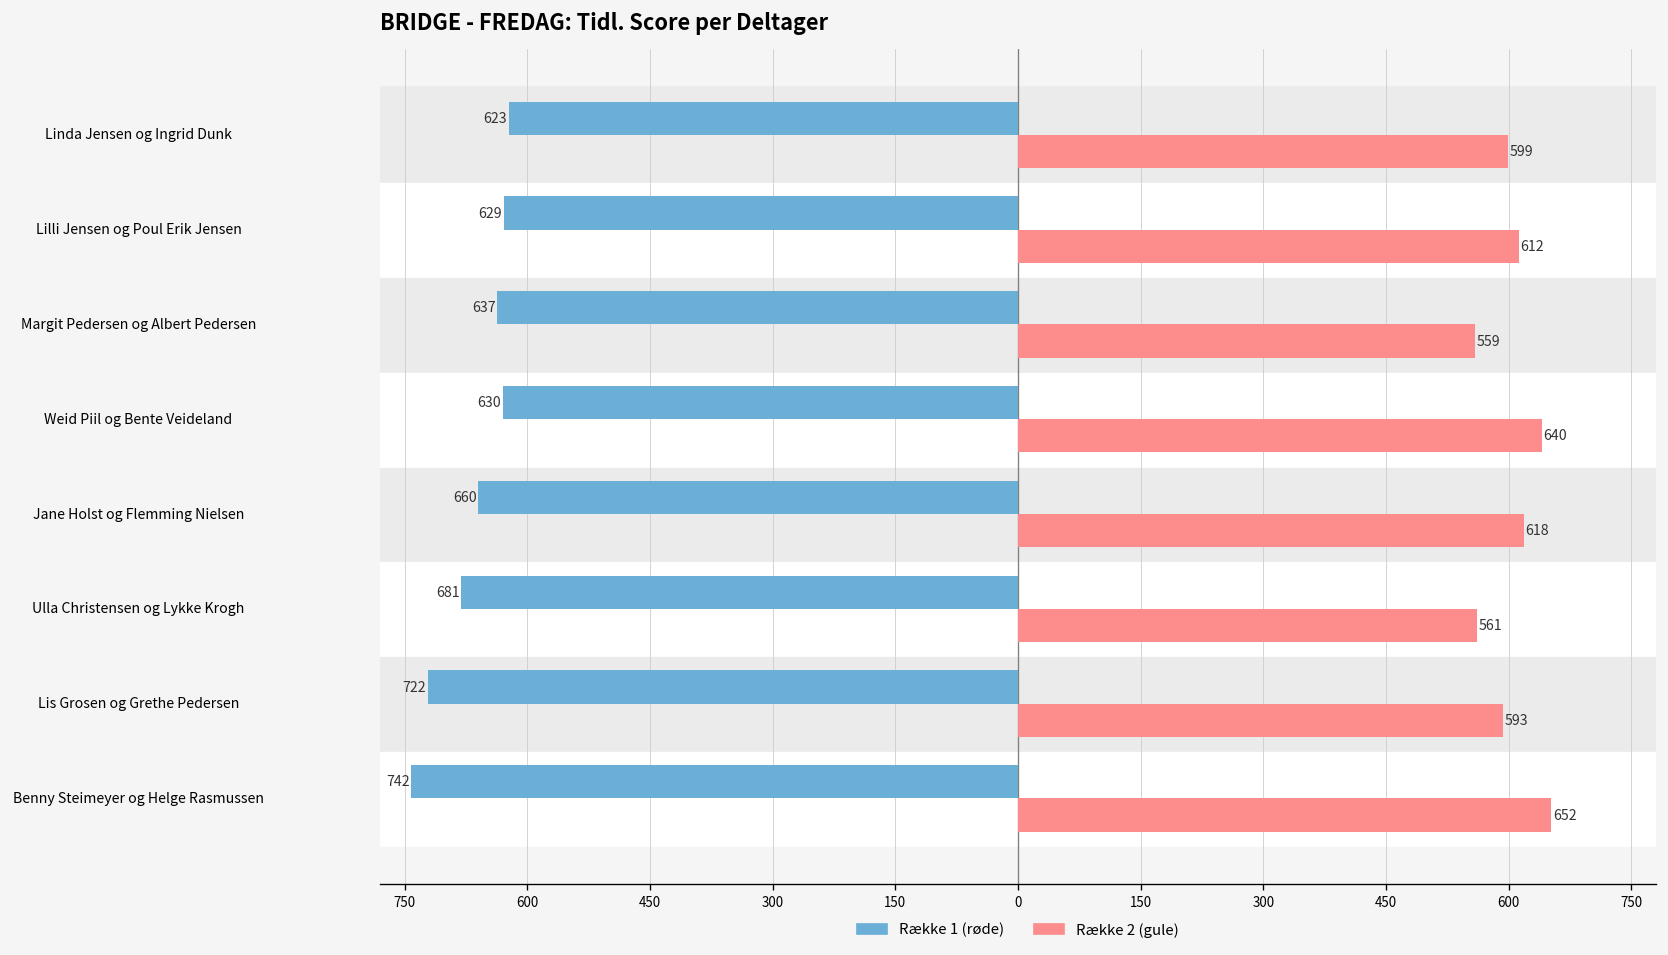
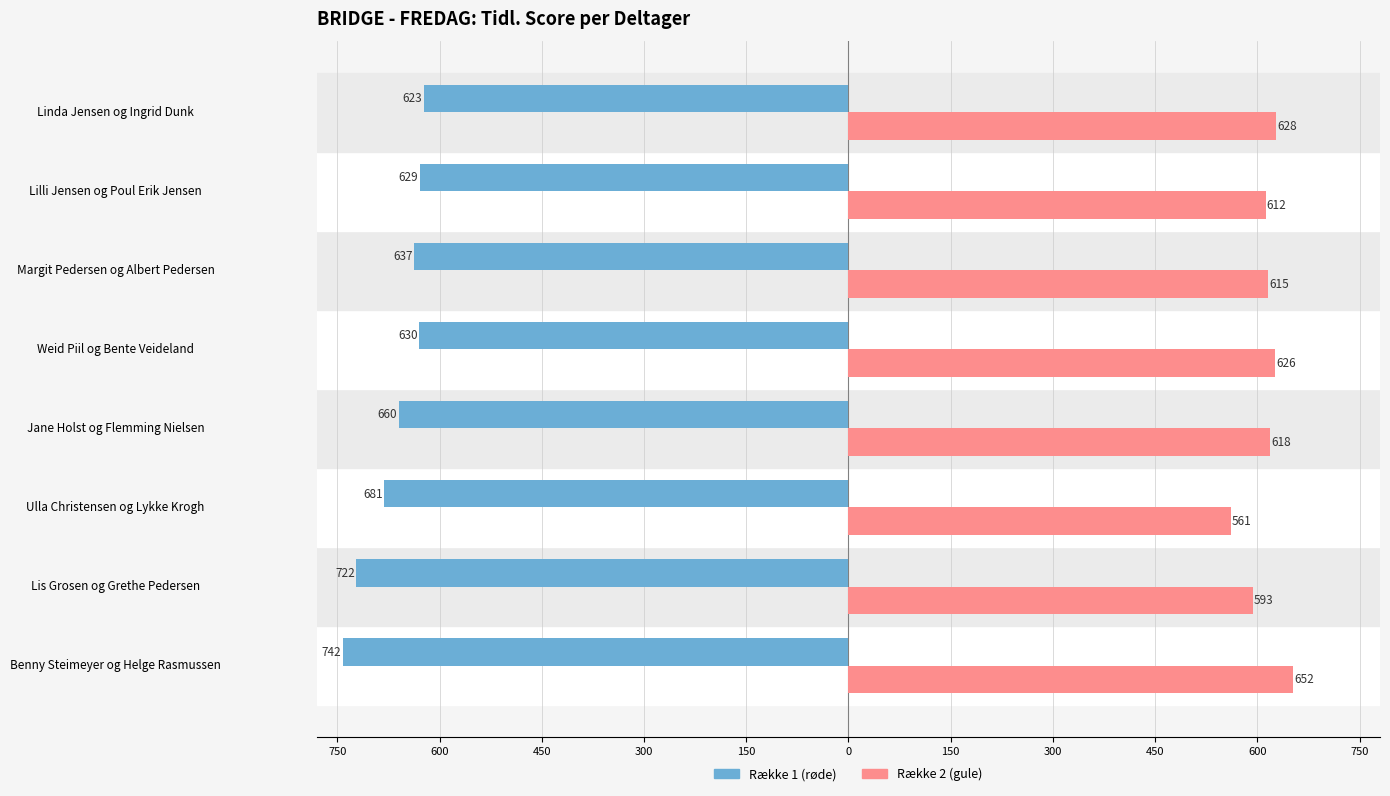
Række 2 (gule), Linda Jensen og Ingrid Dunk: 599 -> 628
Række 2 (gule), Margit Pedersen og Albert Pedersen: 559 -> 615
Række 2 (gule), Weid Piil og Bente Veideland: 640 -> 626
